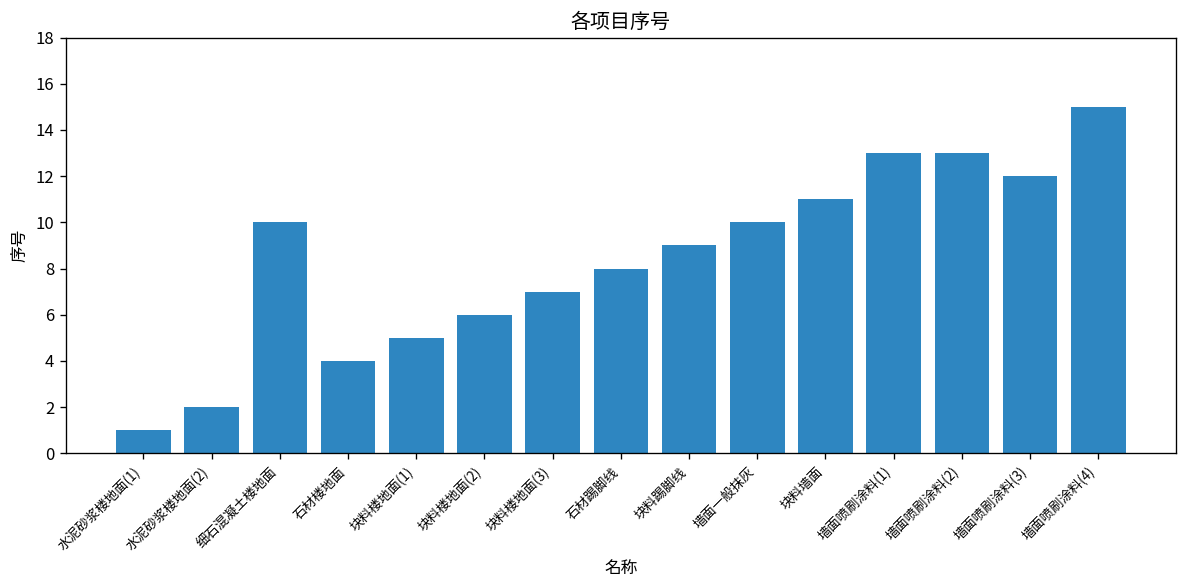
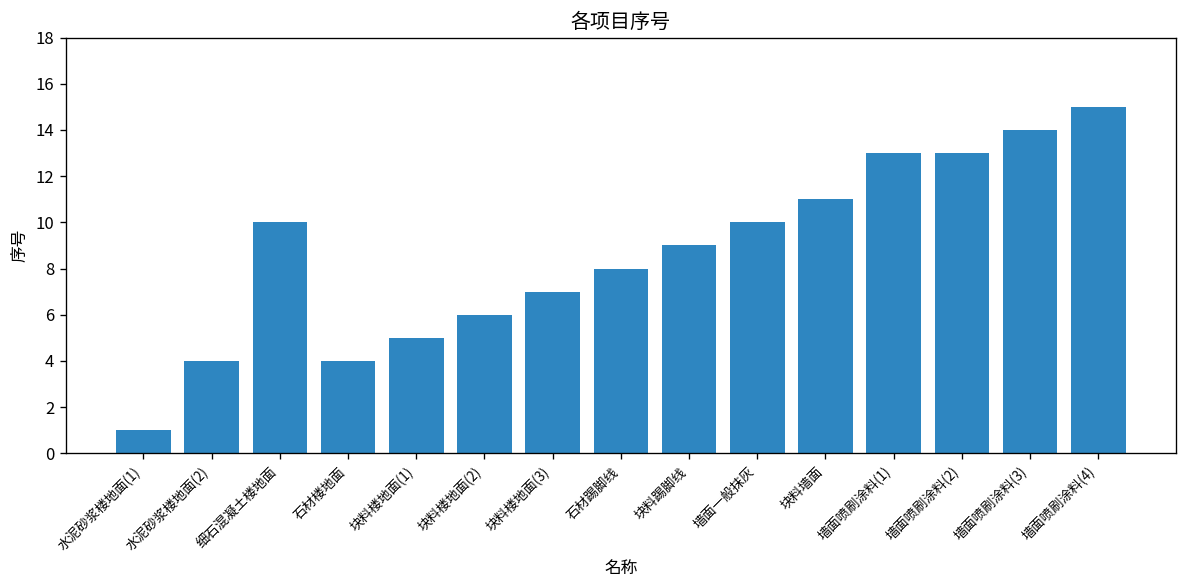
水泥砂浆楼地面(2): 2 -> 4
墙面喷刷涂料(3): 12 -> 14
